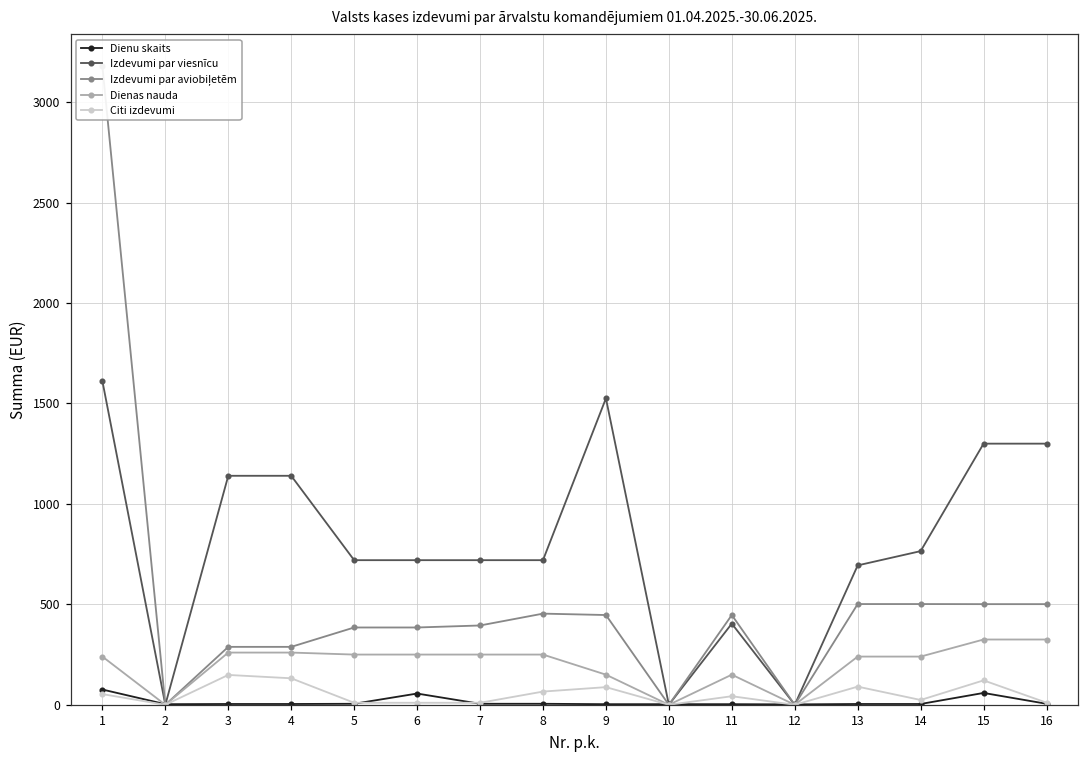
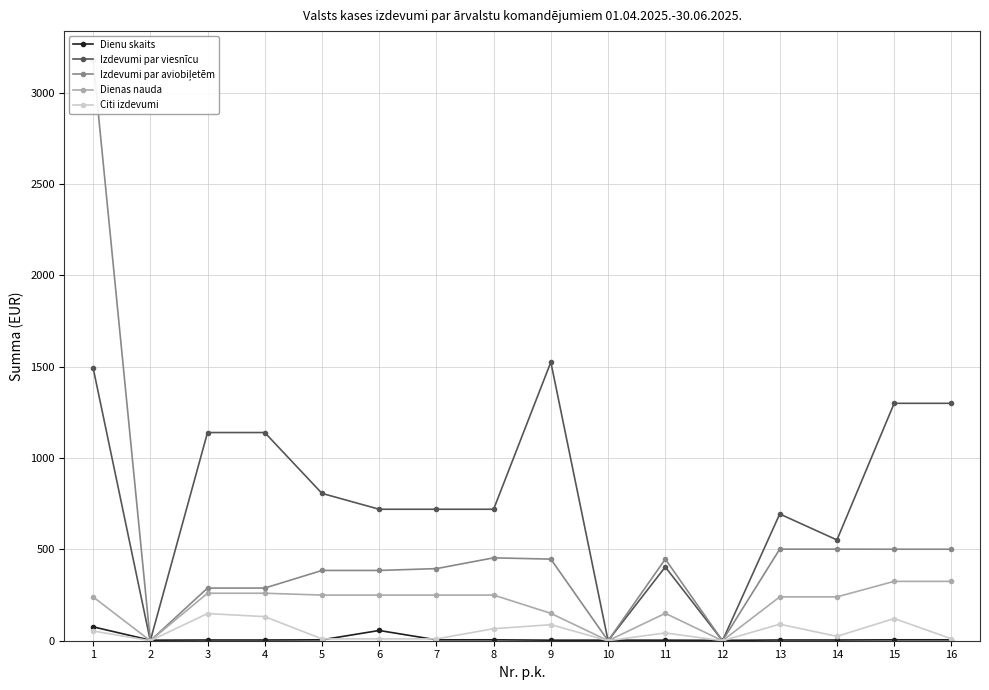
Izdevumi par viesnīcu, 1: 1610 -> 1500
Izdevumi par viesnīcu, 5: 720 -> 810
Izdevumi par viesnīcu, 14: 770 -> 550
Dienu skaits, 15: 60 -> 10
